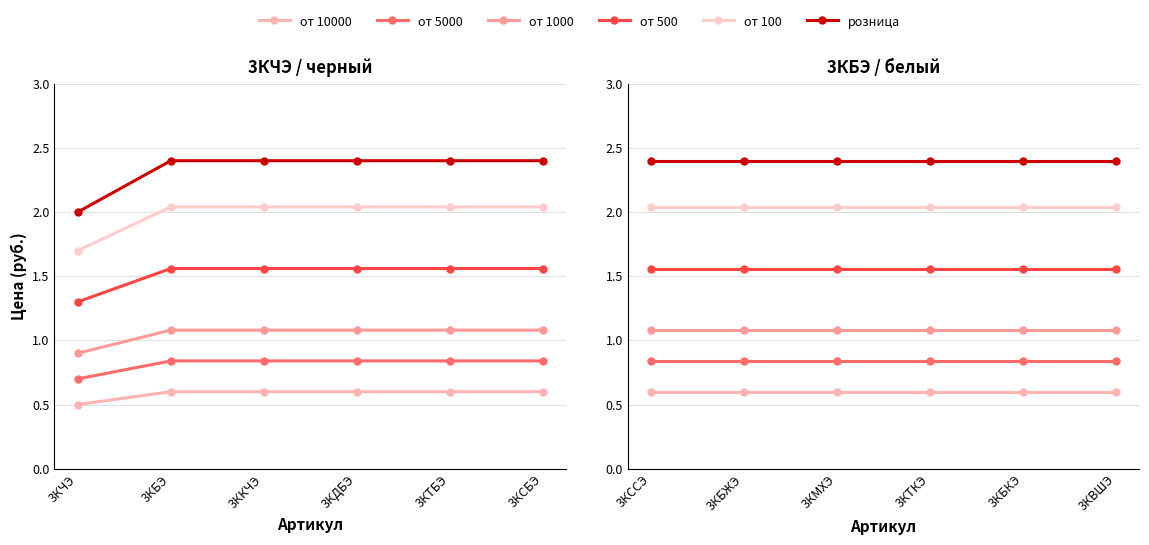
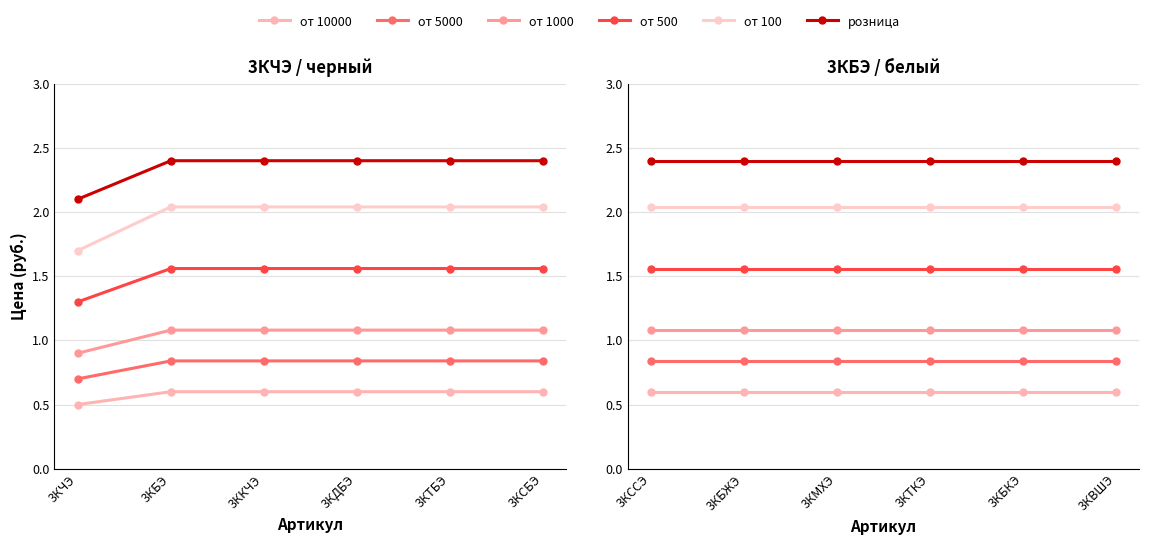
3КЧЭ / черный, розница, 3КЧЭ: 2.0 -> 2.1
